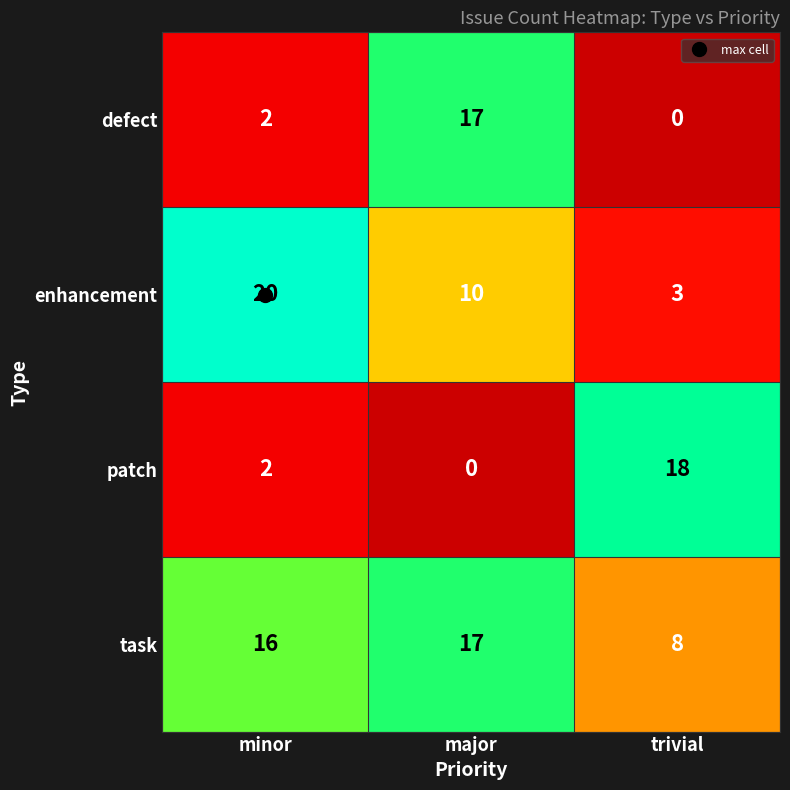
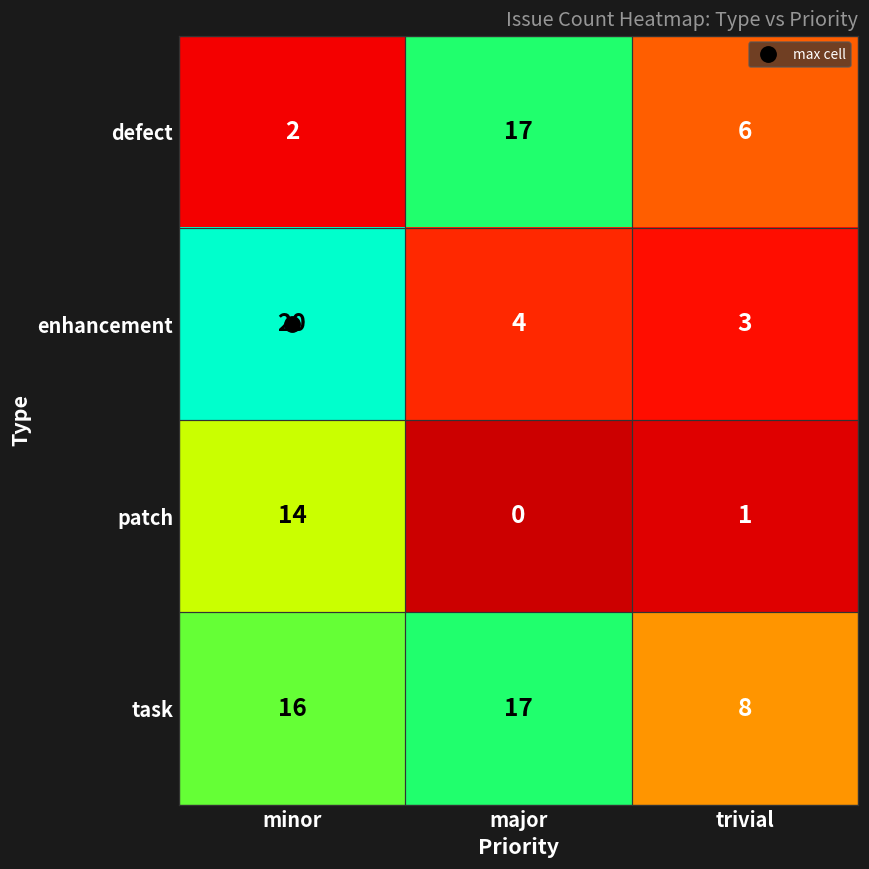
defect, trivial: 0 -> 6
enhancement, major: 10 -> 4
patch, minor: 2 -> 14
patch, trivial: 18 -> 1
